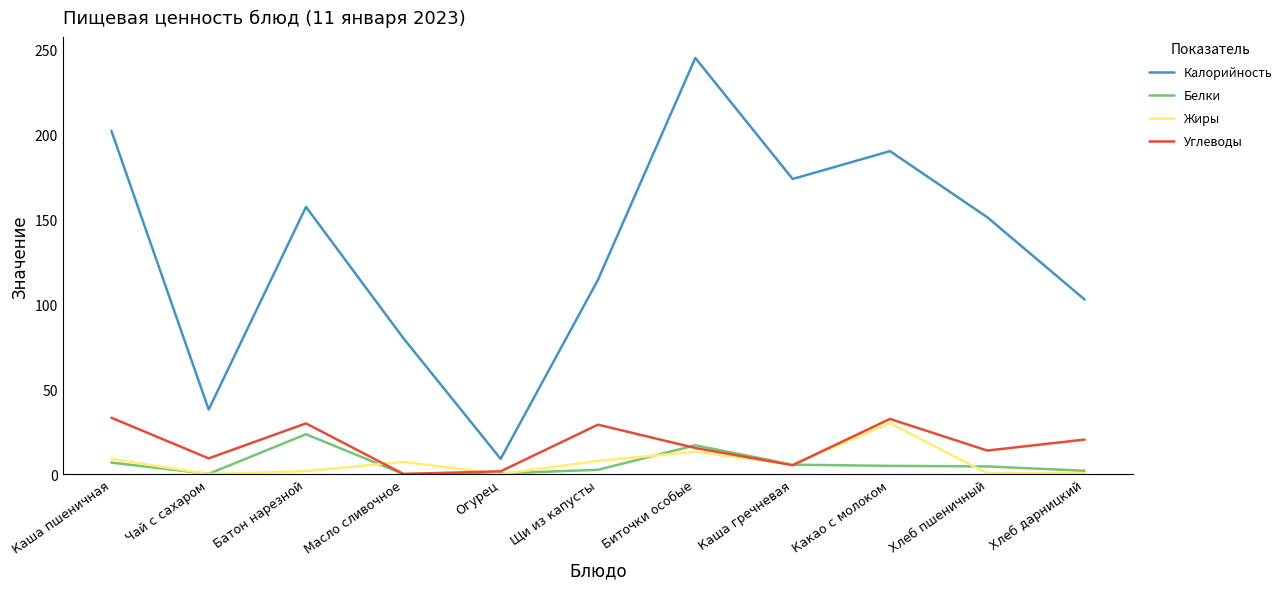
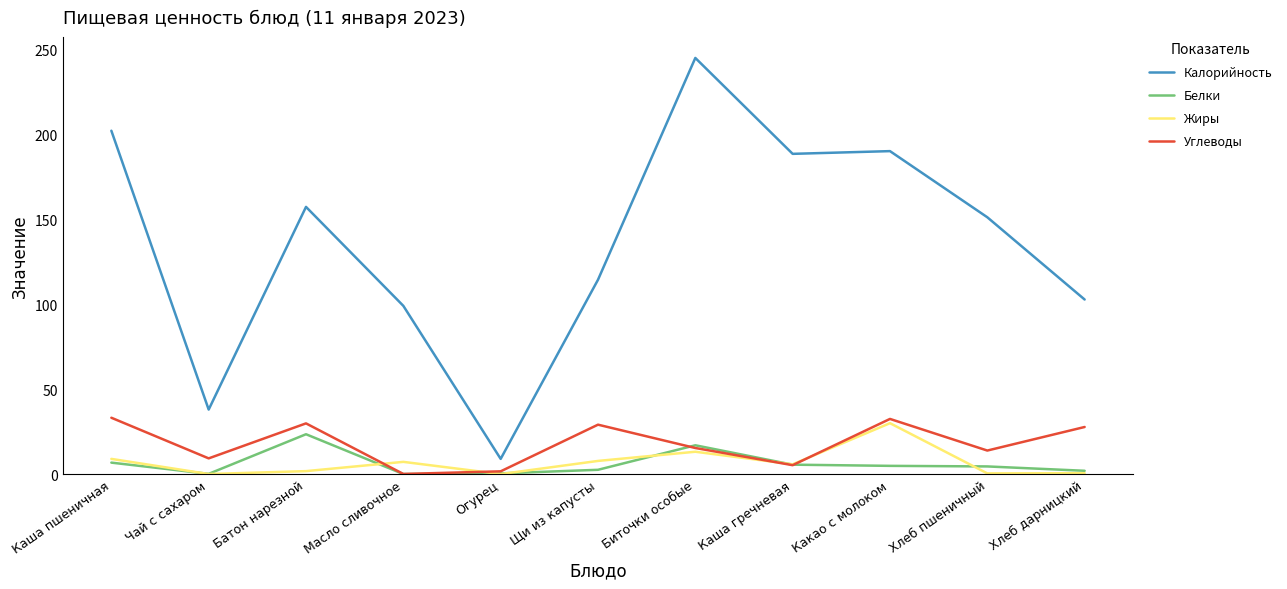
Калорийность, Масло сливочное: 80 -> 99
Калорийность, Каша гречневая: 174 -> 188
Углеводы, Хлеб дарницкий: 20 -> 28
